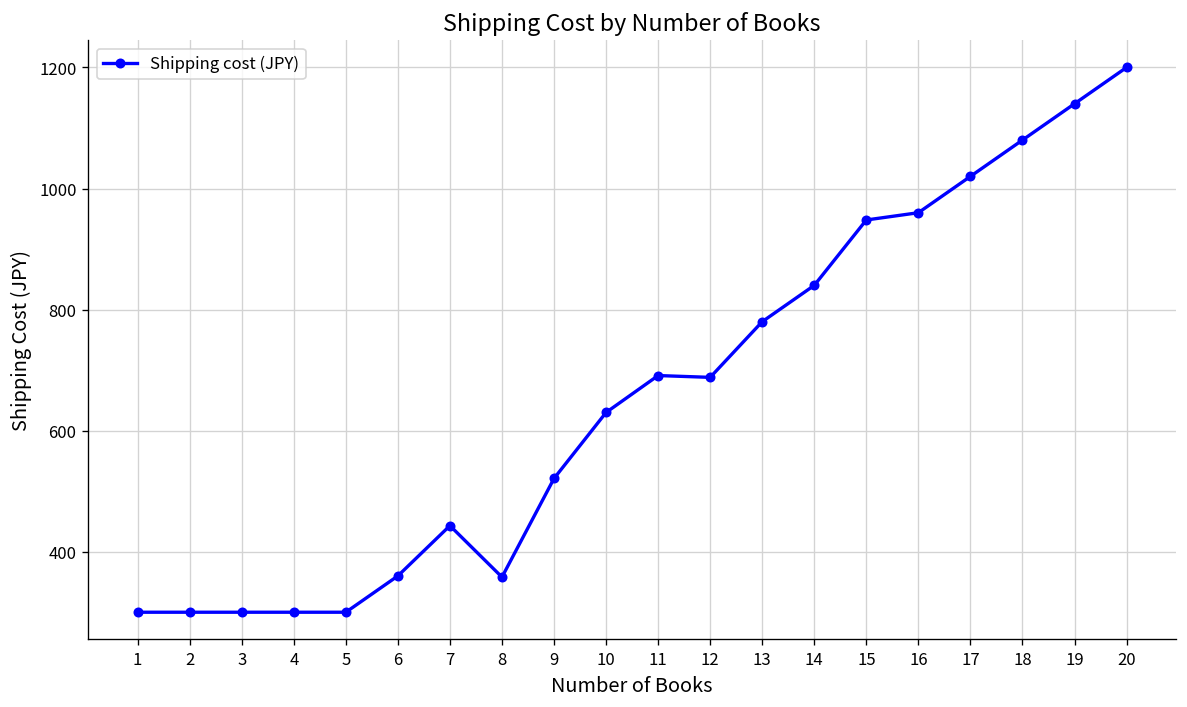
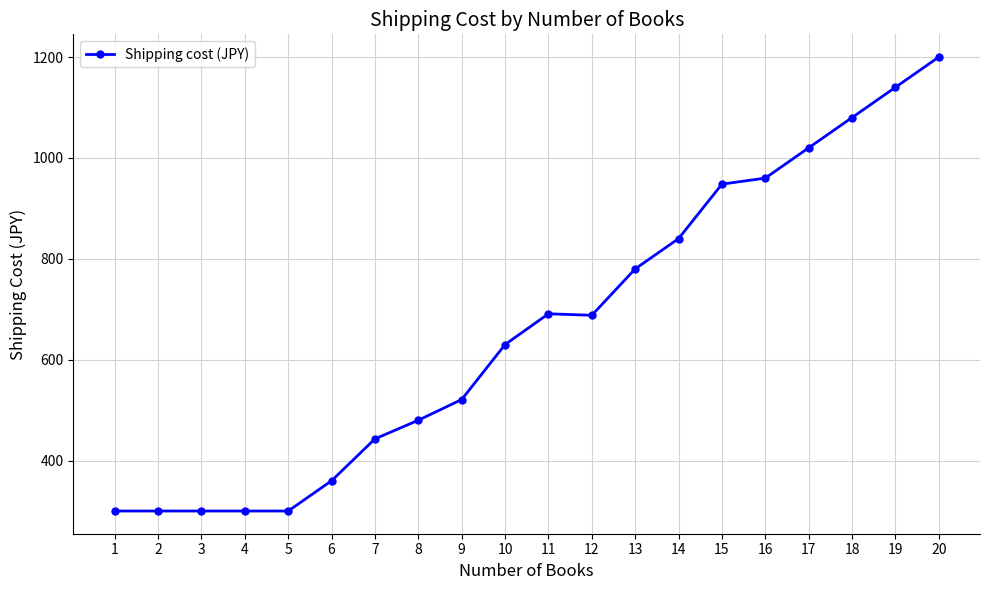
8: 360 -> 480
